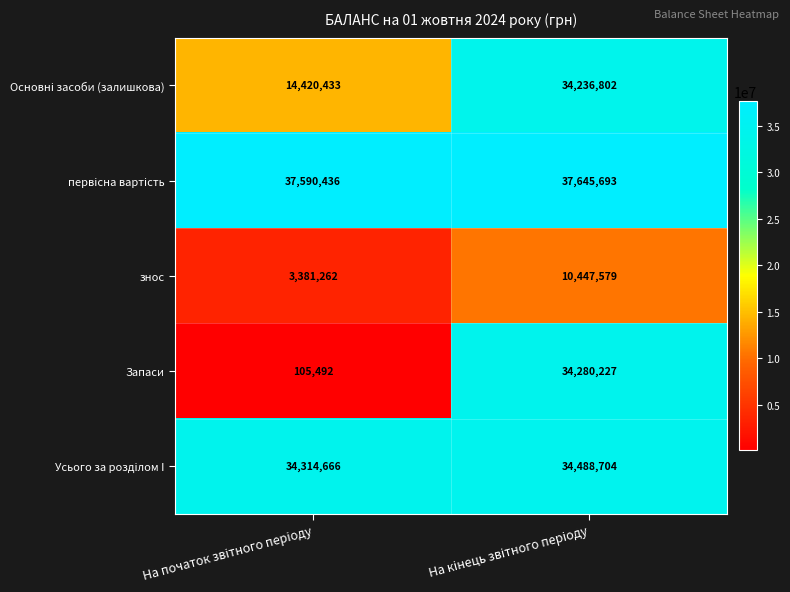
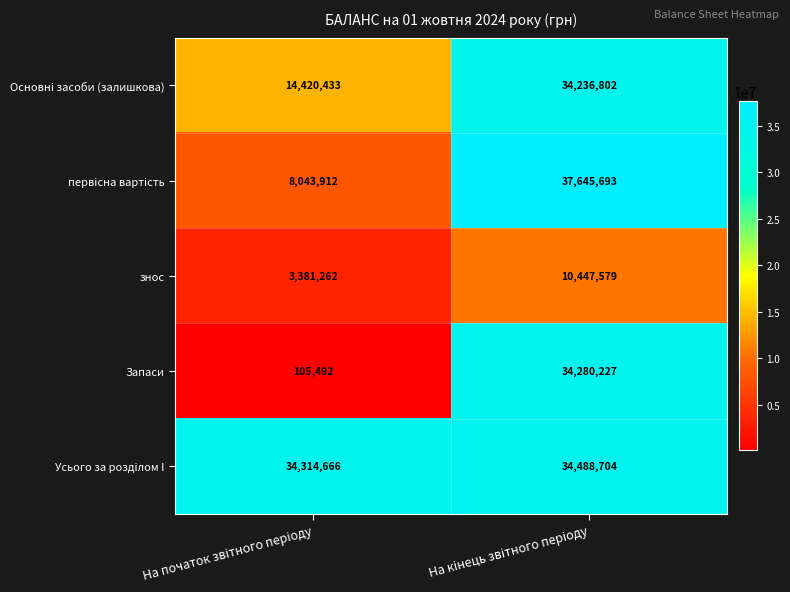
первісна вартість, На початок звітного періоду: 37,590,436 -> 8,043,912
